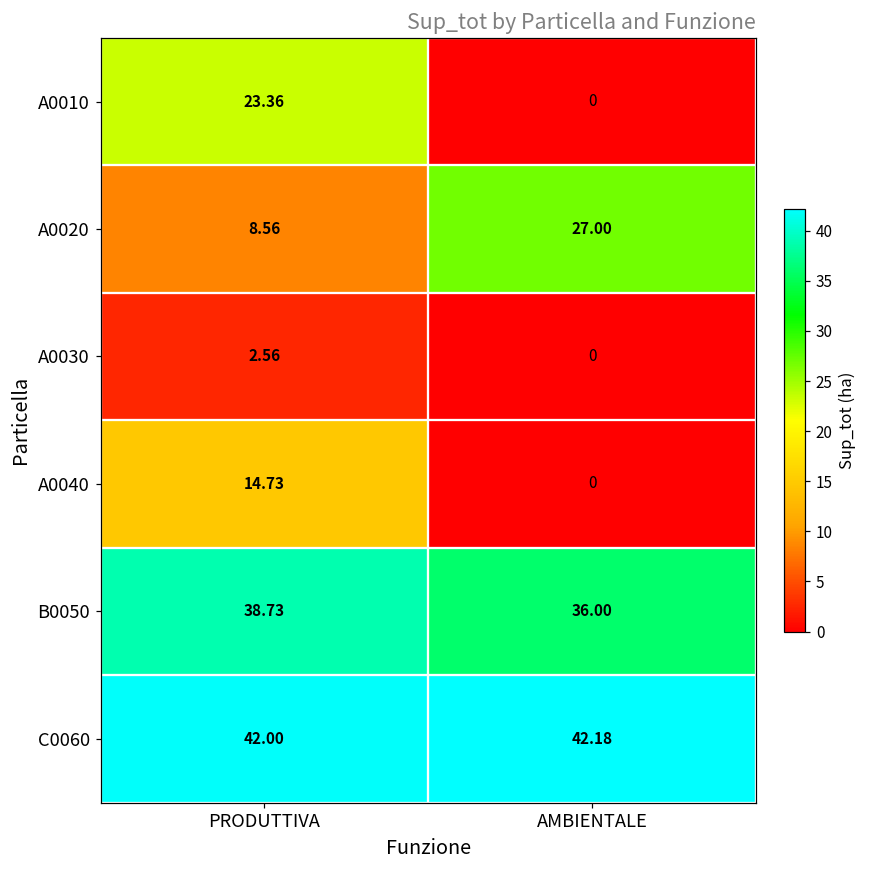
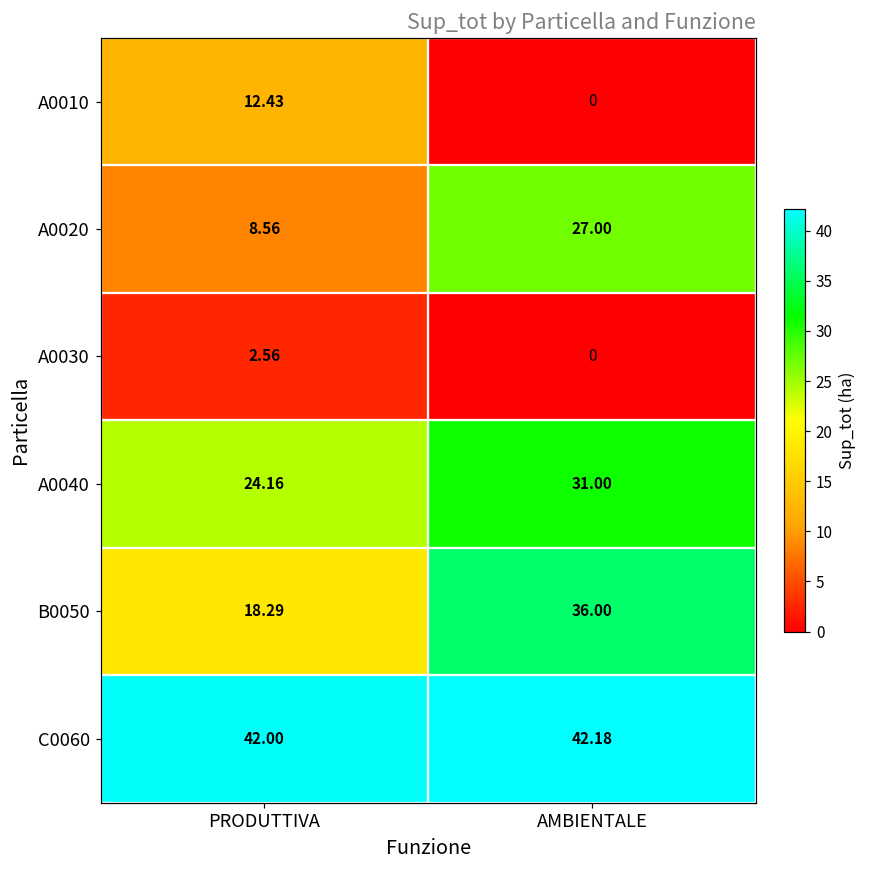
A0010, PRODUTTIVA: 23.36 -> 12.43
A0040, PRODUTTIVA: 14.73 -> 24.16
A0040, AMBIENTALE: 0 -> 31.00
B0050, PRODUTTIVA: 38.73 -> 18.29
